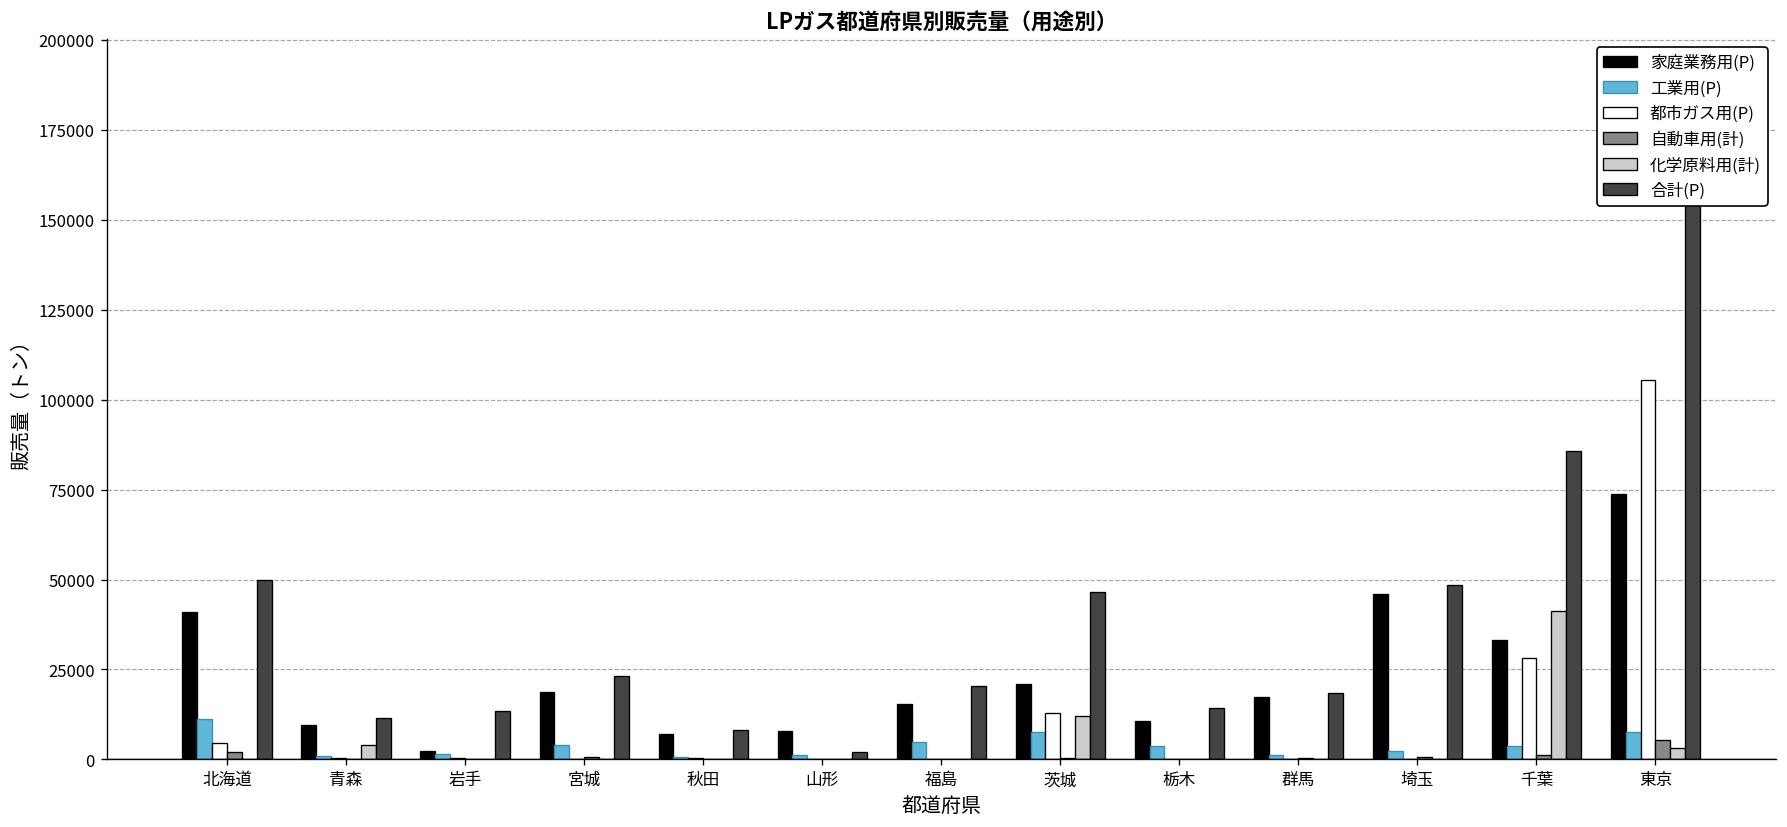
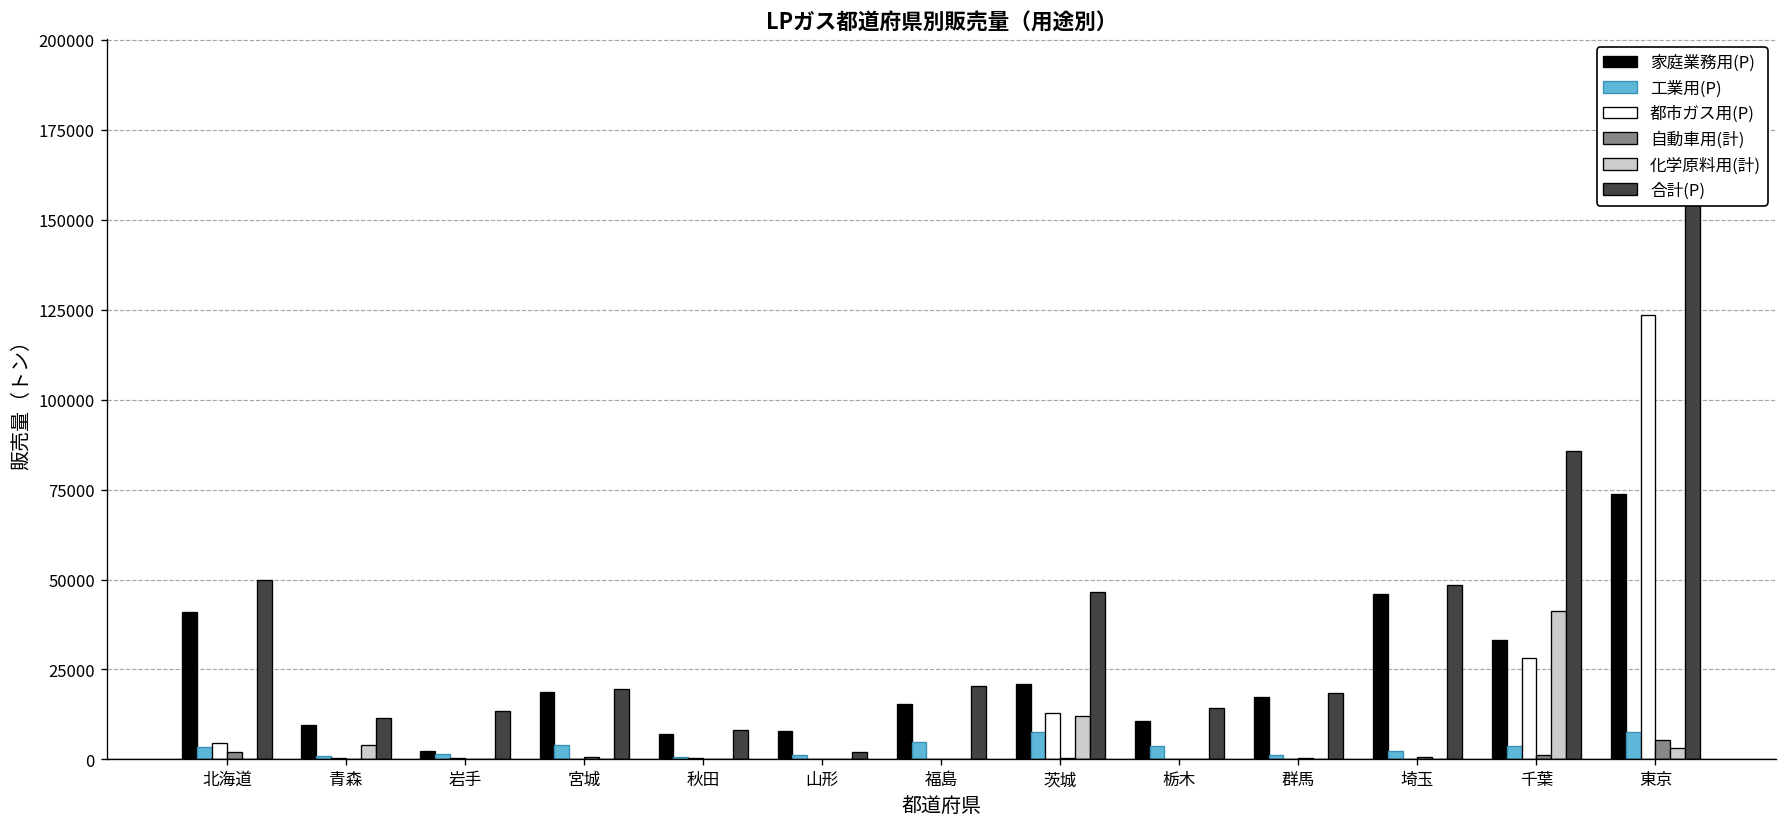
工業用(P), 北海道: 11000 -> 3000
合計(P), 宮城: 23000 -> 20000
都市ガス用(P), 東京: 106000 -> 123000
